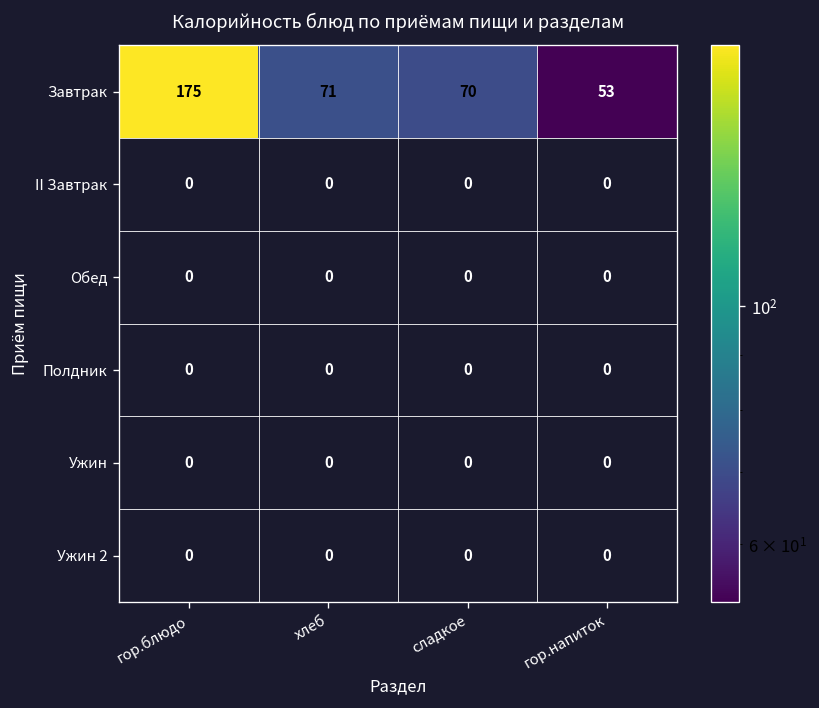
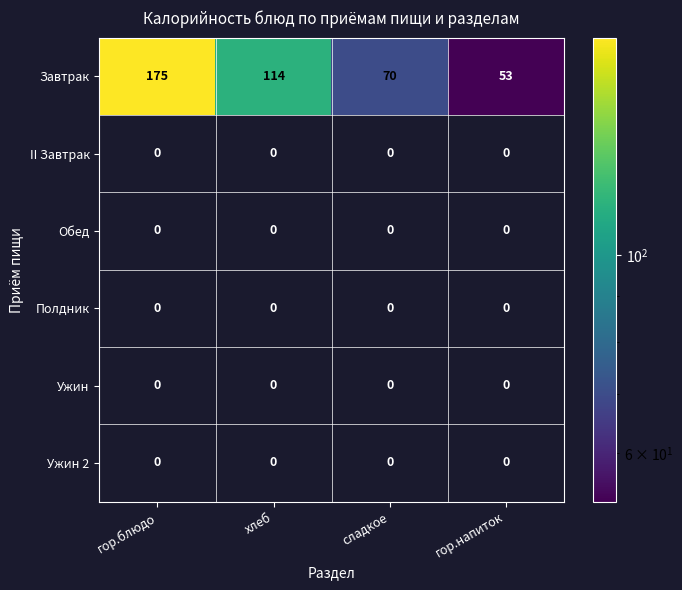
Завтрак, хлеб: 71 -> 114
